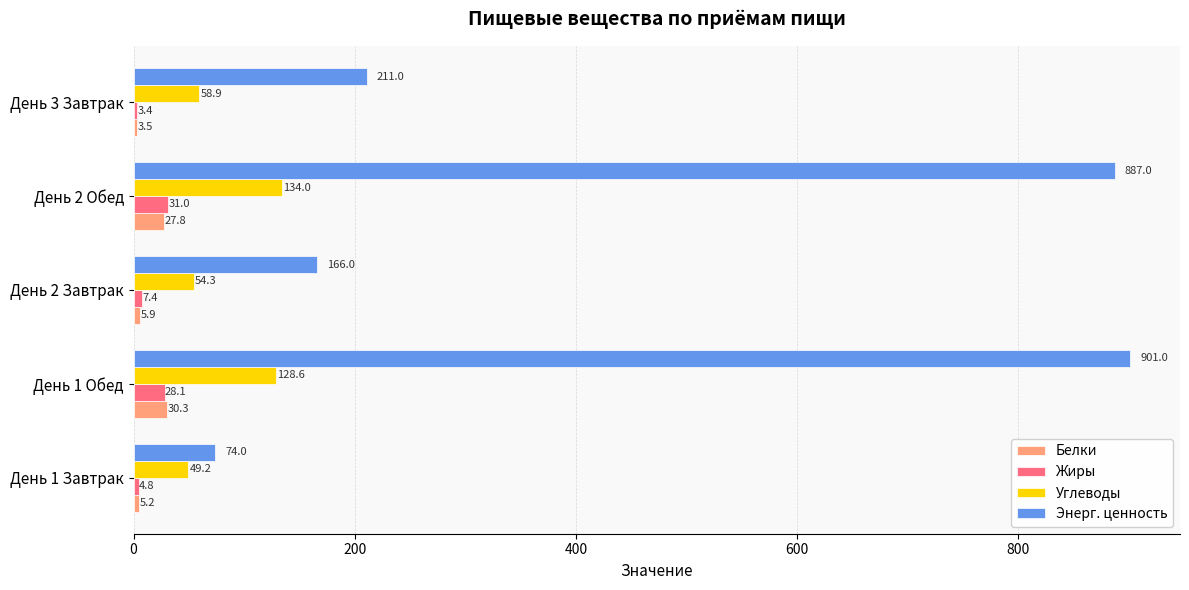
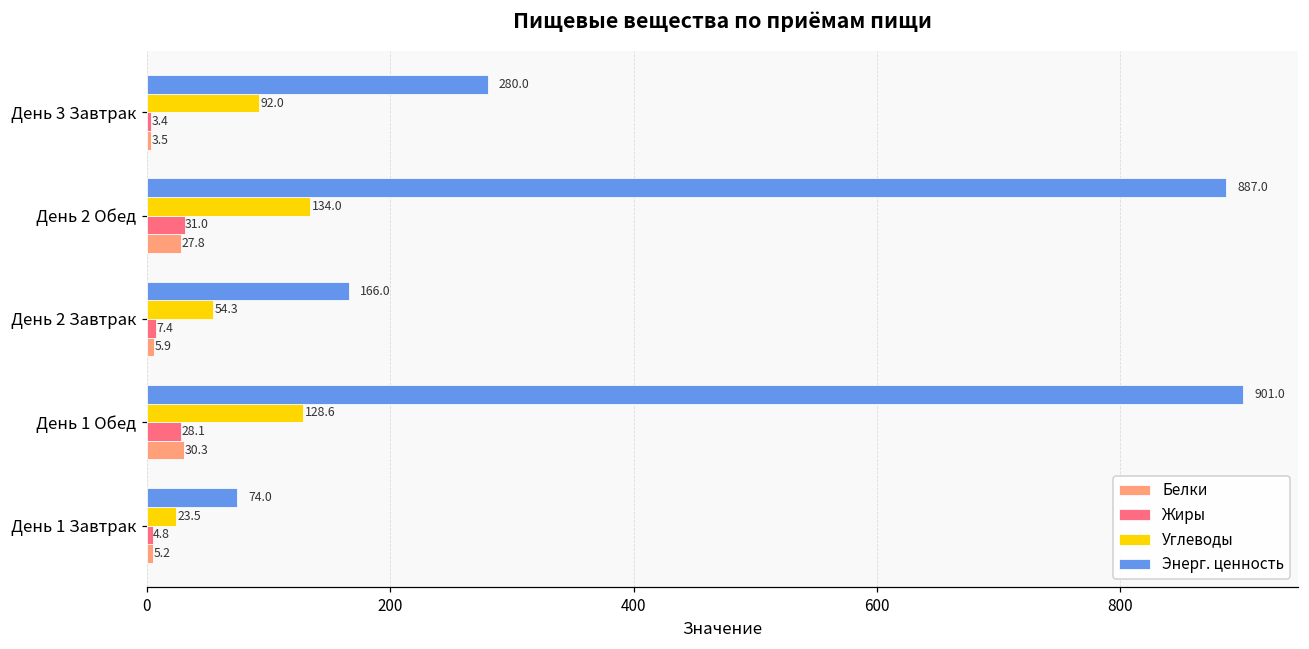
Энерг. ценность, День 3 Завтрак: 211.0 -> 280.0
Углеводы, День 3 Завтрак: 58.9 -> 92.0
Углеводы, День 1 Завтрак: 49.2 -> 23.5
